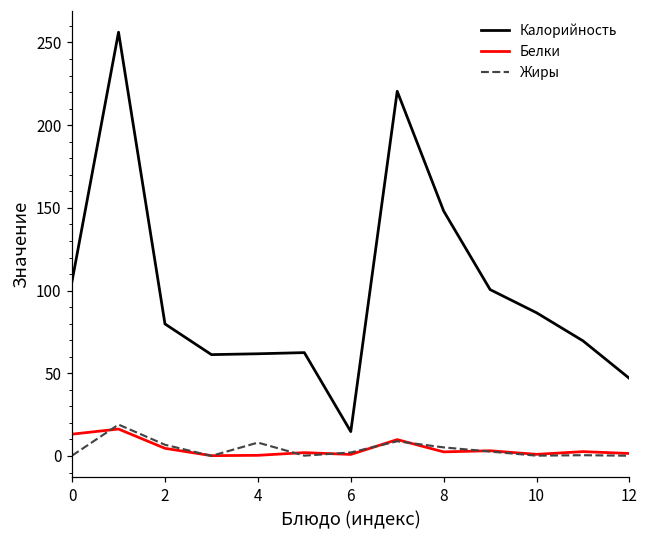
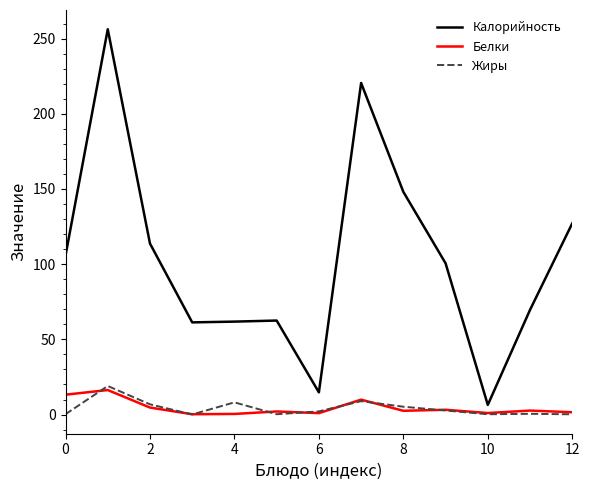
Калорийность, 2: 80 -> 114
Калорийность, 10: 87 -> 6
Калорийность, 12: 47 -> 127
